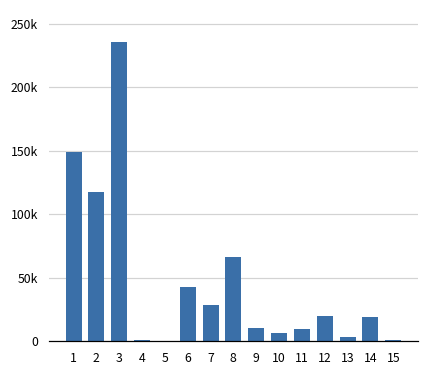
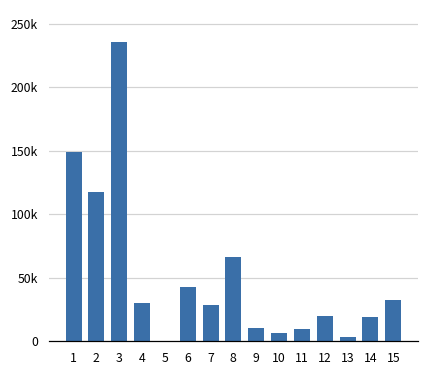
4: 1000 -> 30000
15: 1000 -> 32000
